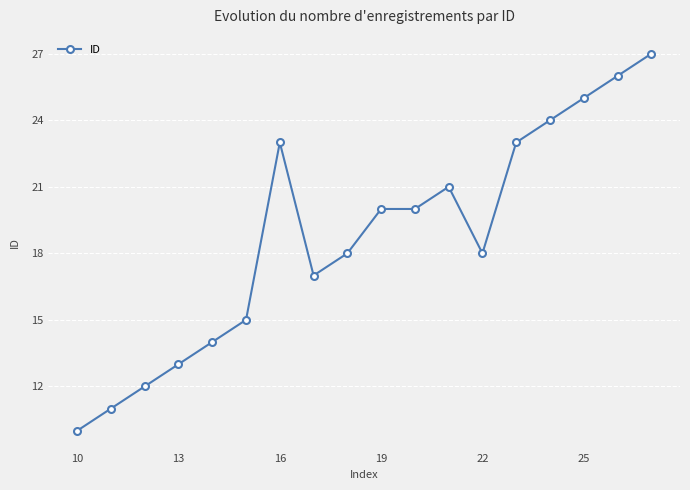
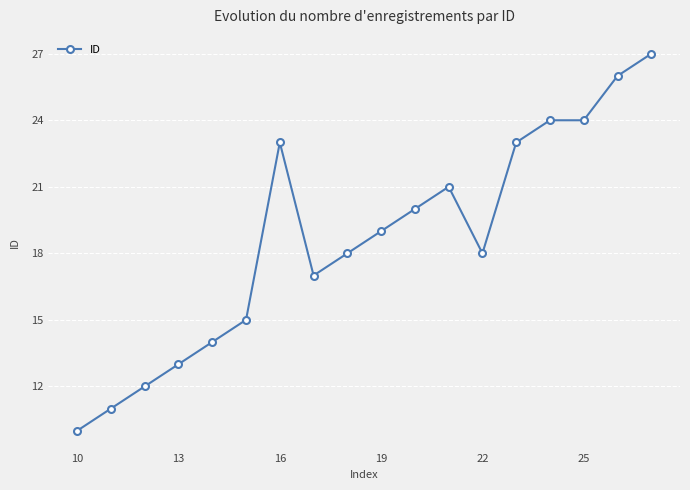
19: 20 -> 19
25: 25 -> 24
